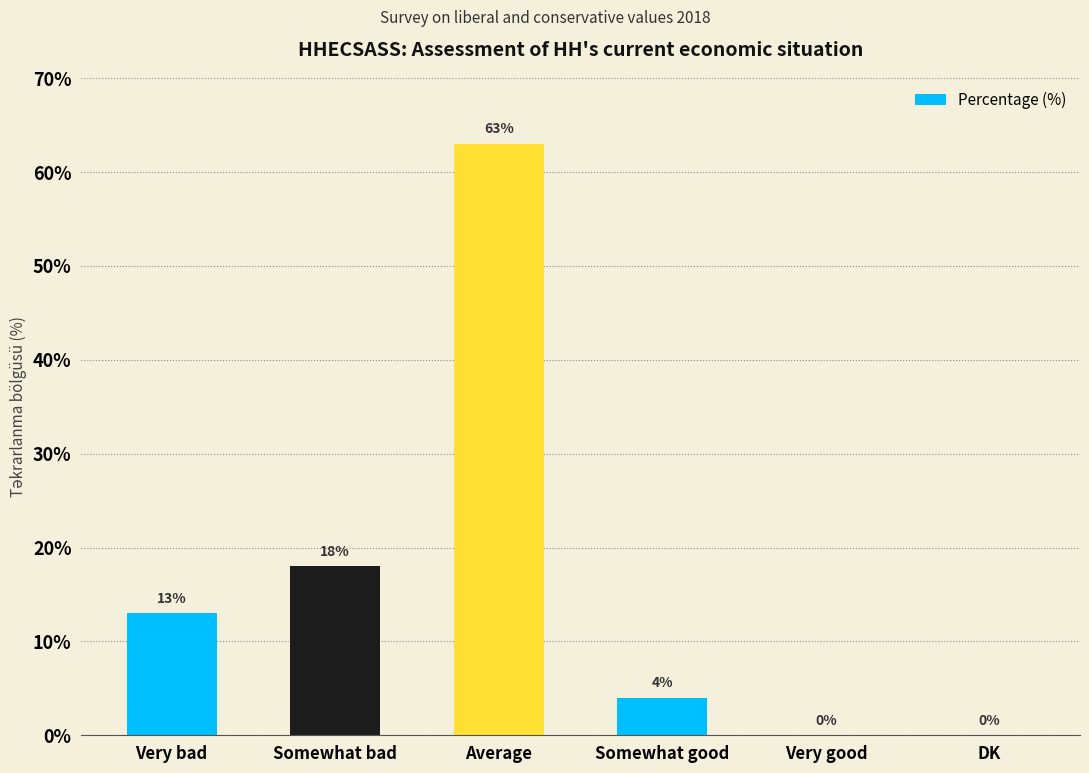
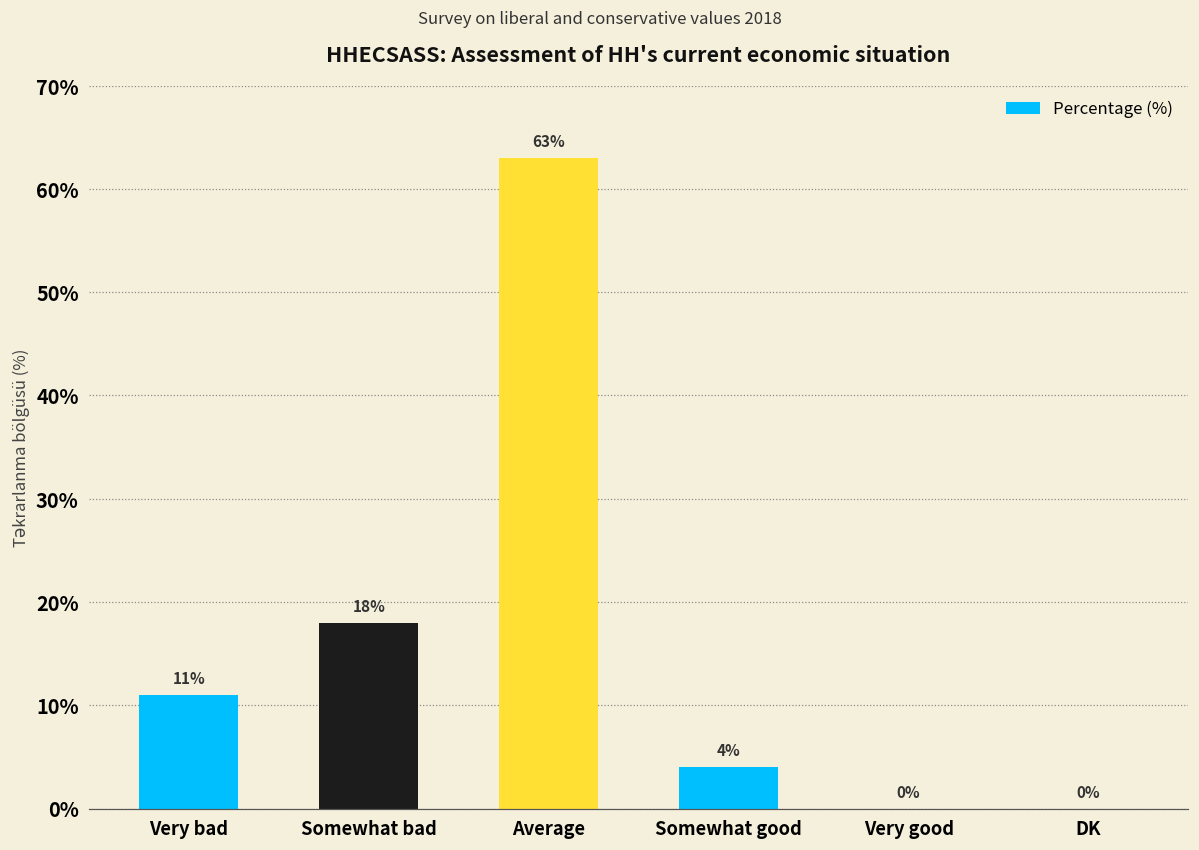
Very bad: 13% -> 11%
